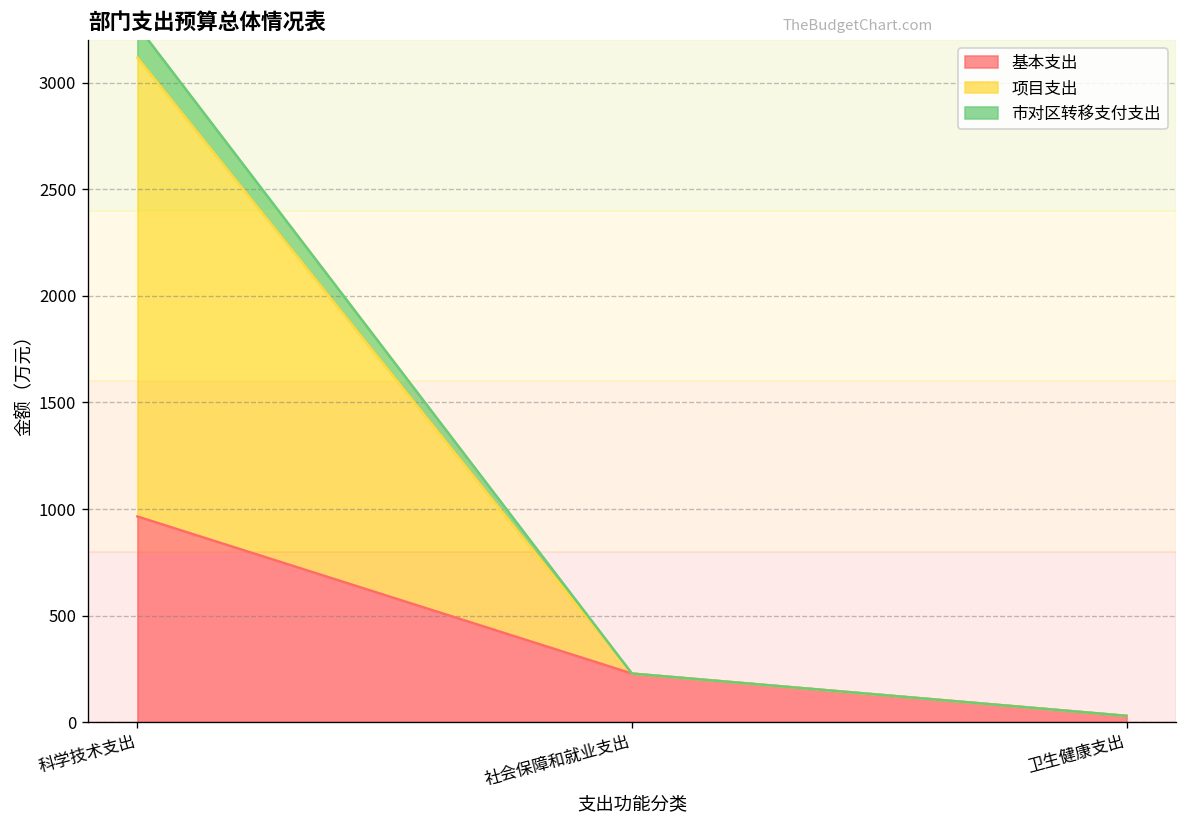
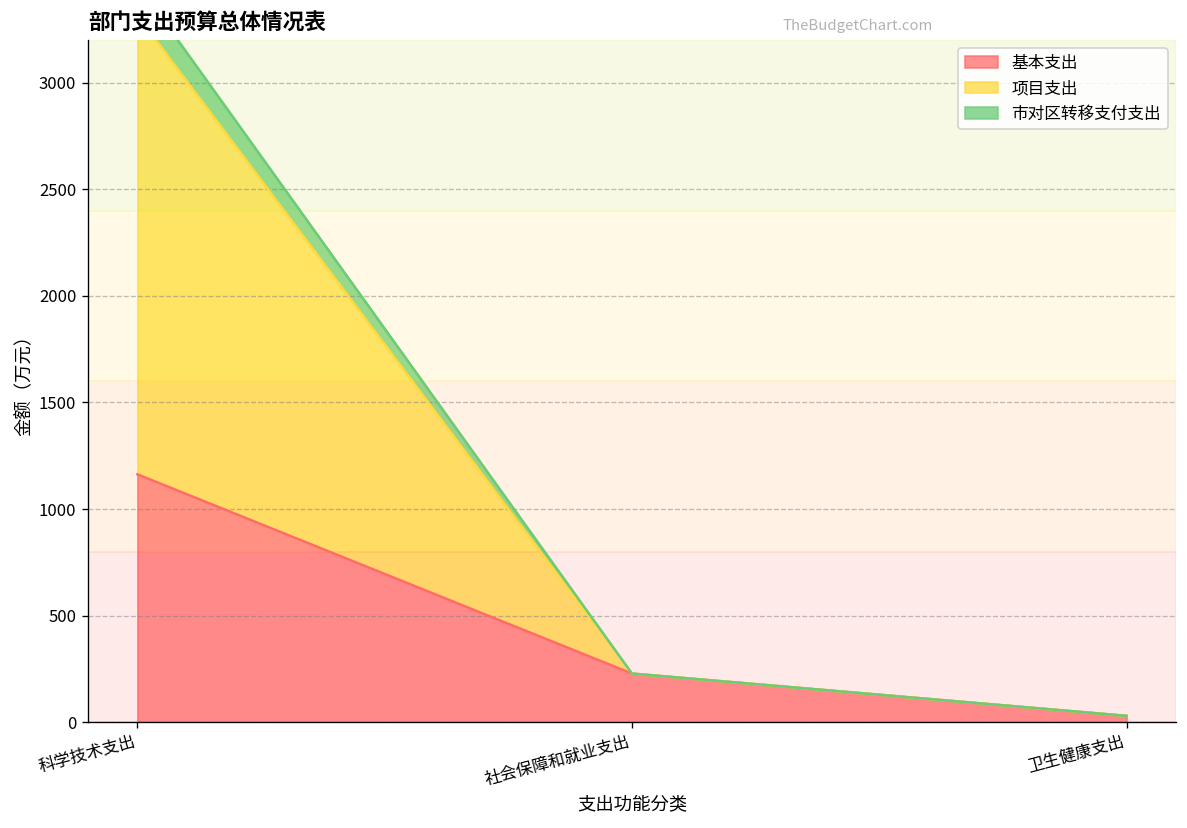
基本支出, 科学技术支出: 970 -> 1160
